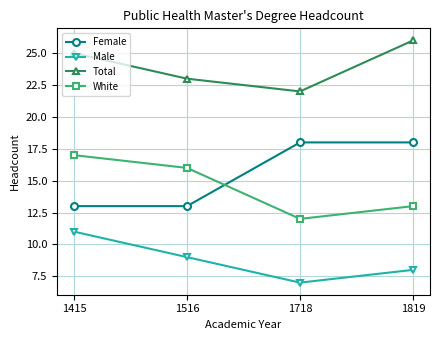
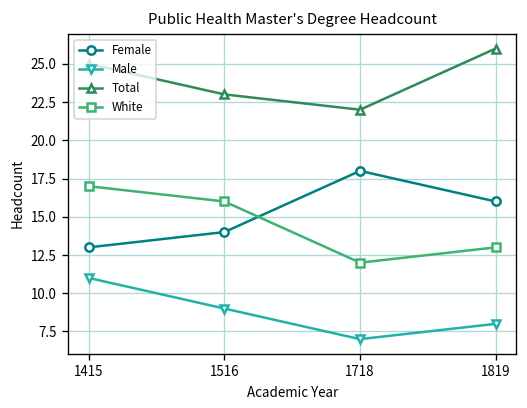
Female, 1516: 13 -> 14
Female, 1819: 18 -> 16
